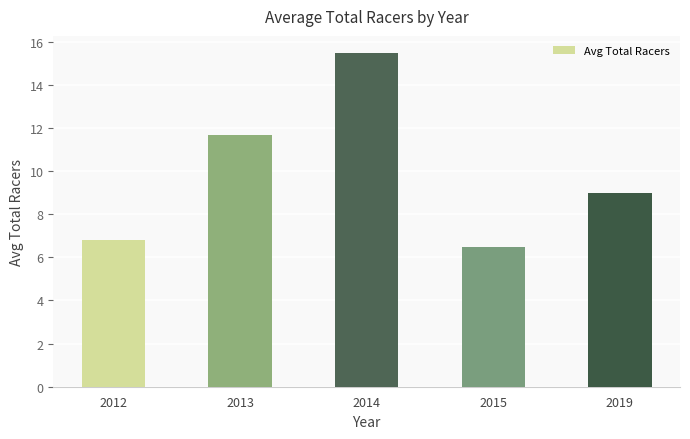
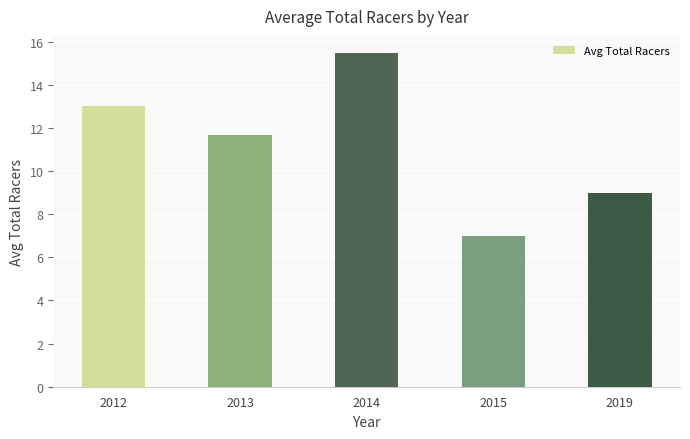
2012: 6.8 -> 13.0
2015: 6.5 -> 7.0
